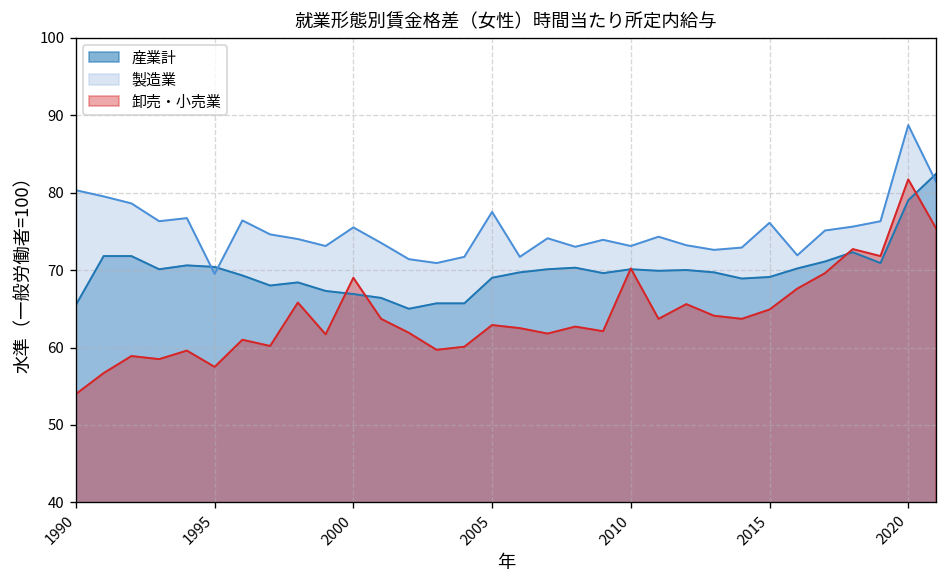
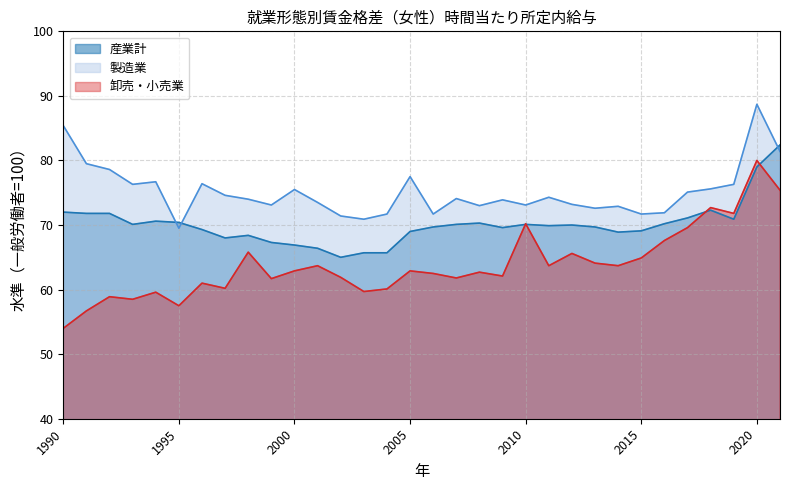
産業計, 1990: 66 -> 72
製造業, 1990: 80 -> 85
卸売・小売業, 2000: 69 -> 63
製造業, 2015: 76 -> 72
卸売・小売業, 2020: 82 -> 80
